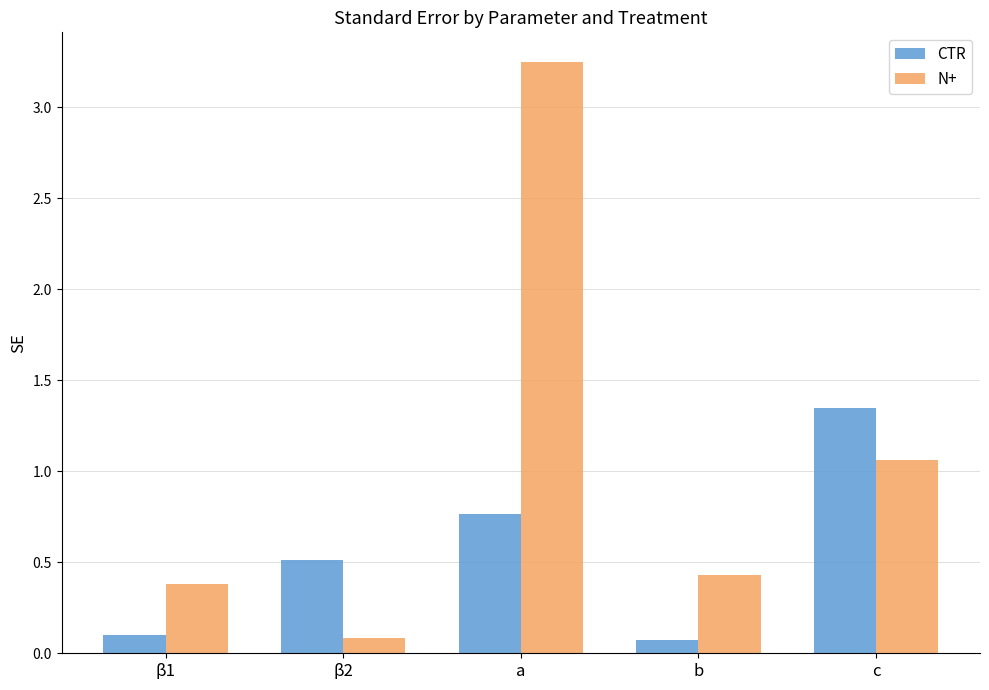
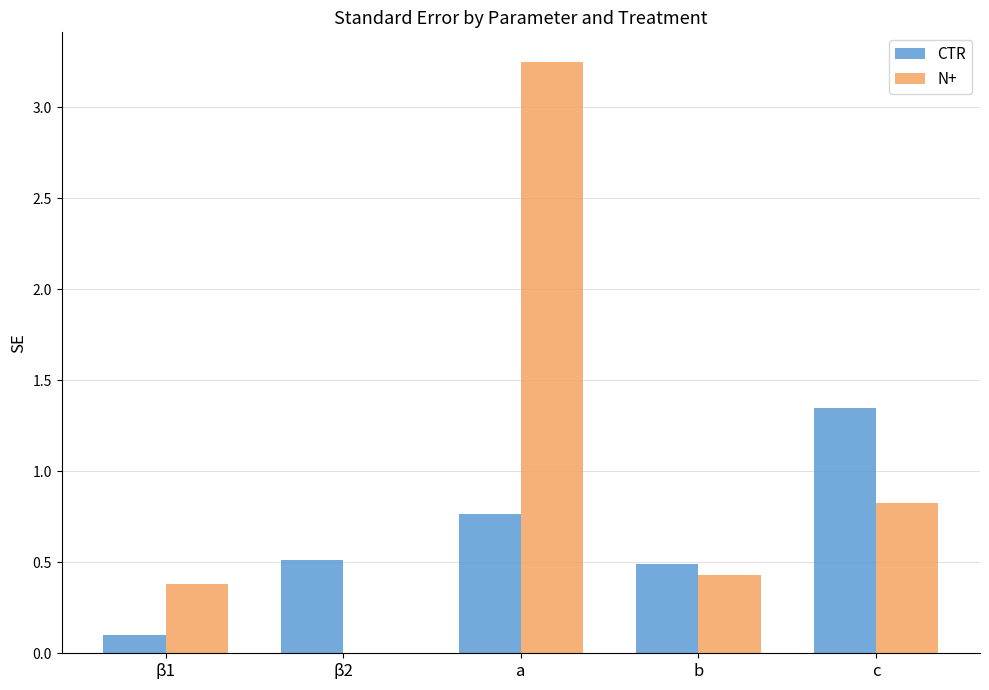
N+, β2: 0.08 -> 0.00
CTR, b: 0.07 -> 0.49
N+, c: 1.06 -> 0.83
